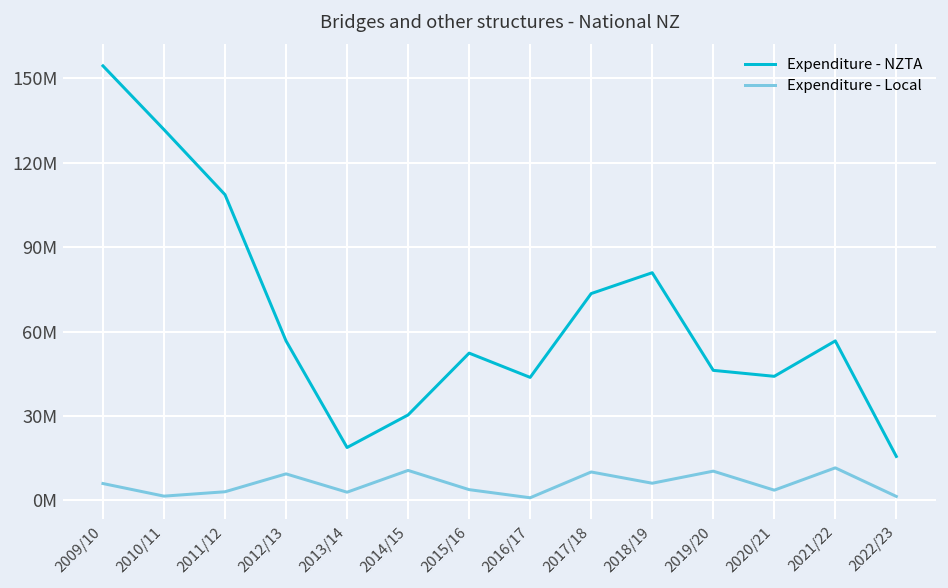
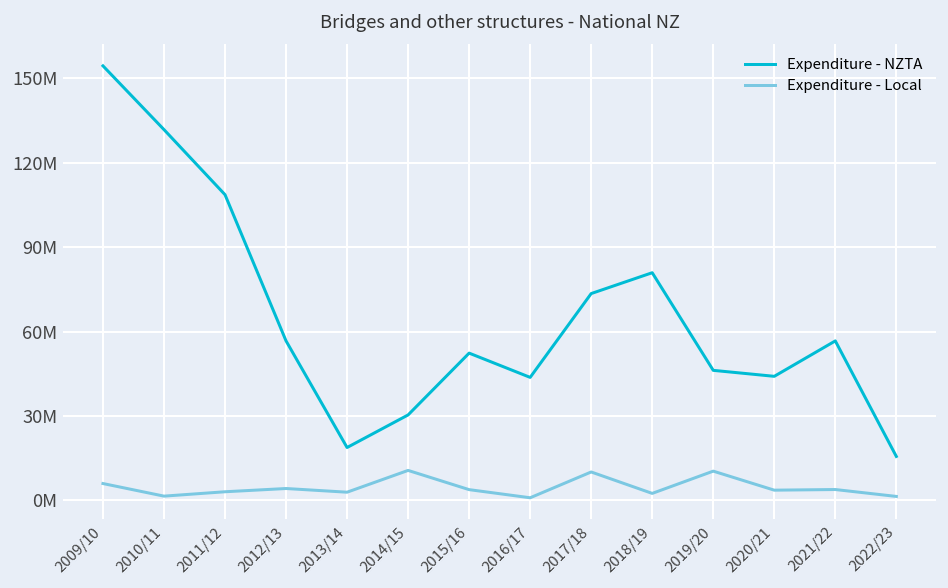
Expenditure - Local, 2012/13: 9000000 -> 4000000
Expenditure - Local, 2018/19: 6000000 -> 2000000
Expenditure - Local, 2021/22: 12000000 -> 4000000
